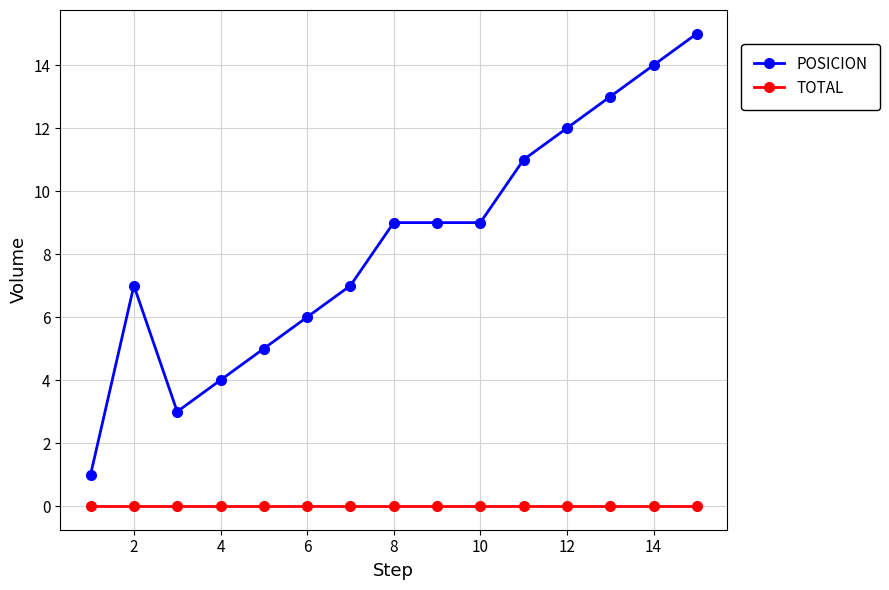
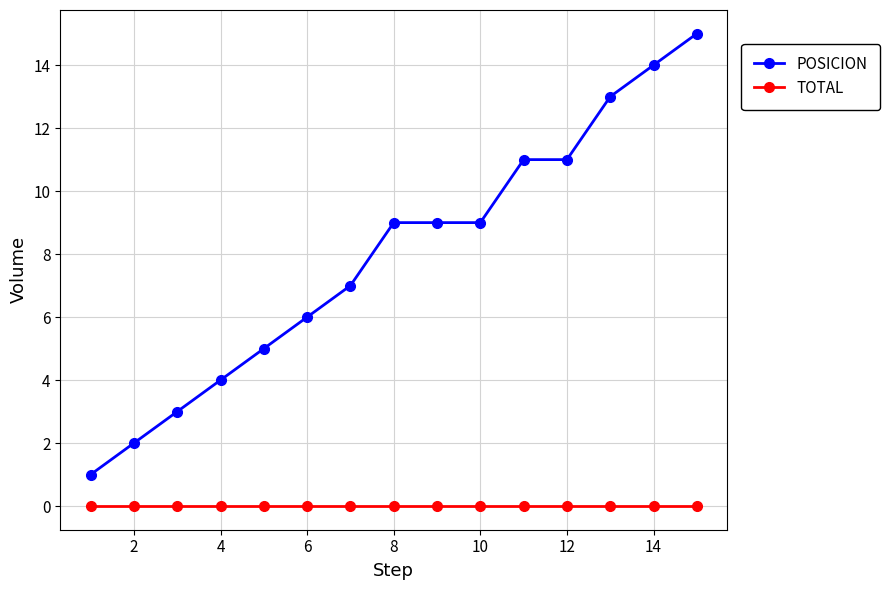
POSICION, 2: 7 -> 2
POSICION, 12: 12 -> 11
